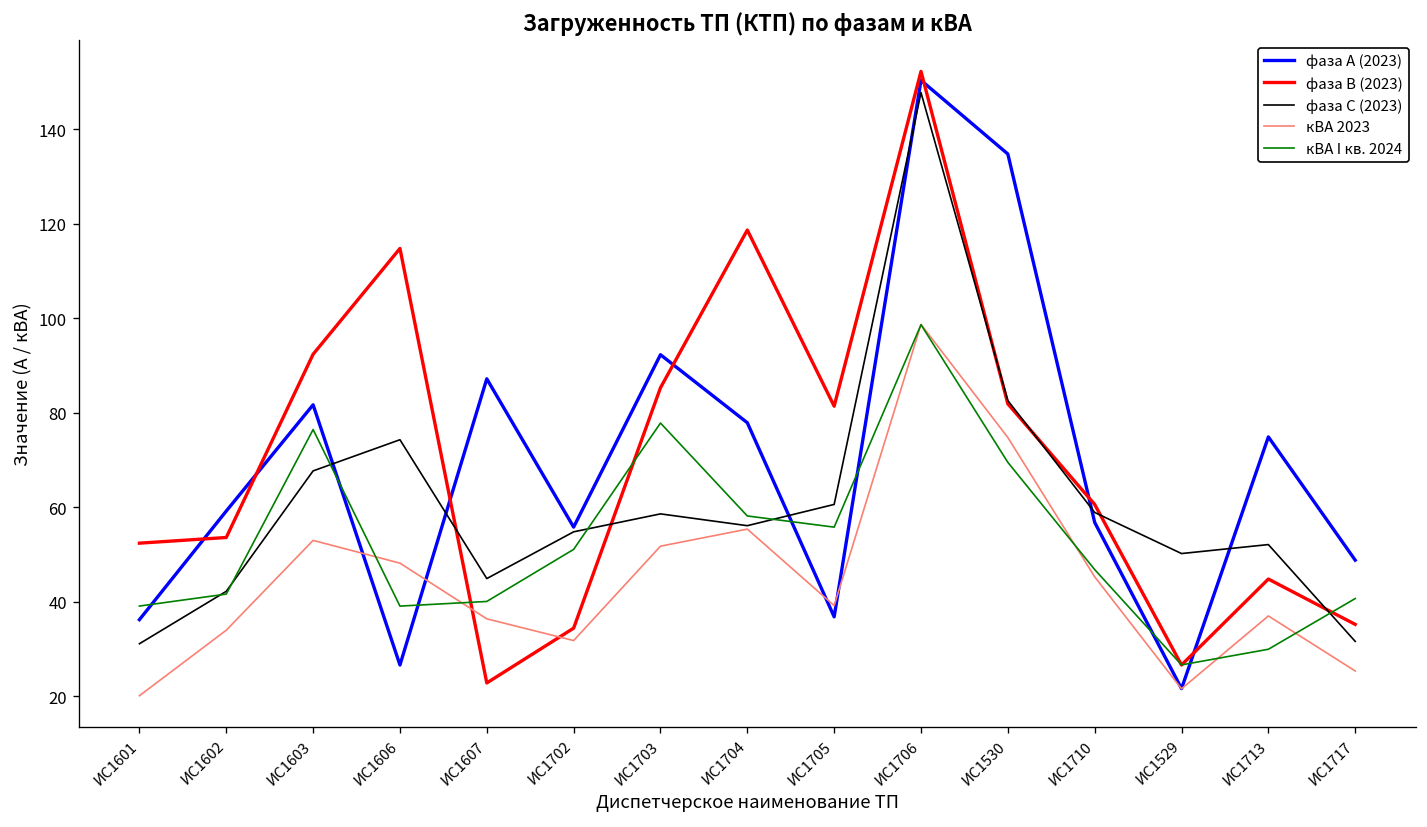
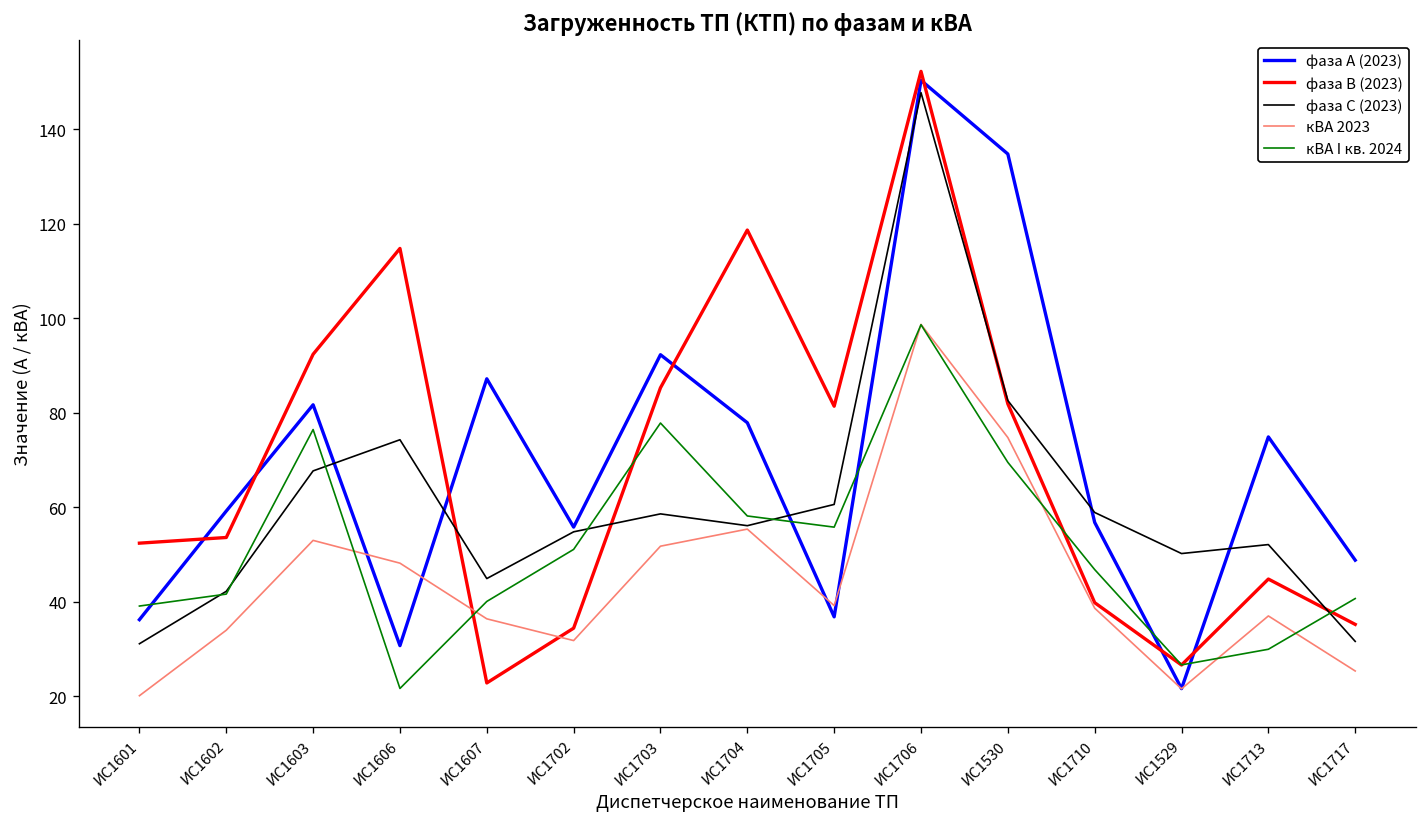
фаза А (2023), ИС1606: 27 -> 31
кВА I кв. 2024, ИС1606: 39 -> 22
фаза В (2023), ИС1710: 61 -> 40
кВА 2023, ИС1710: 45 -> 39
